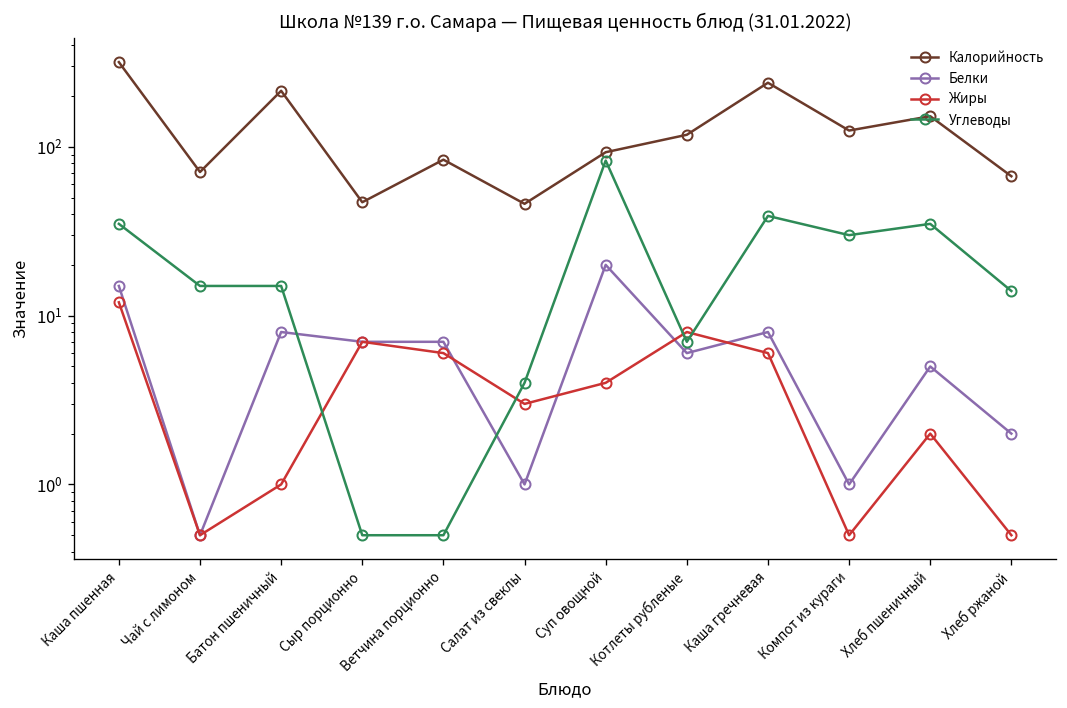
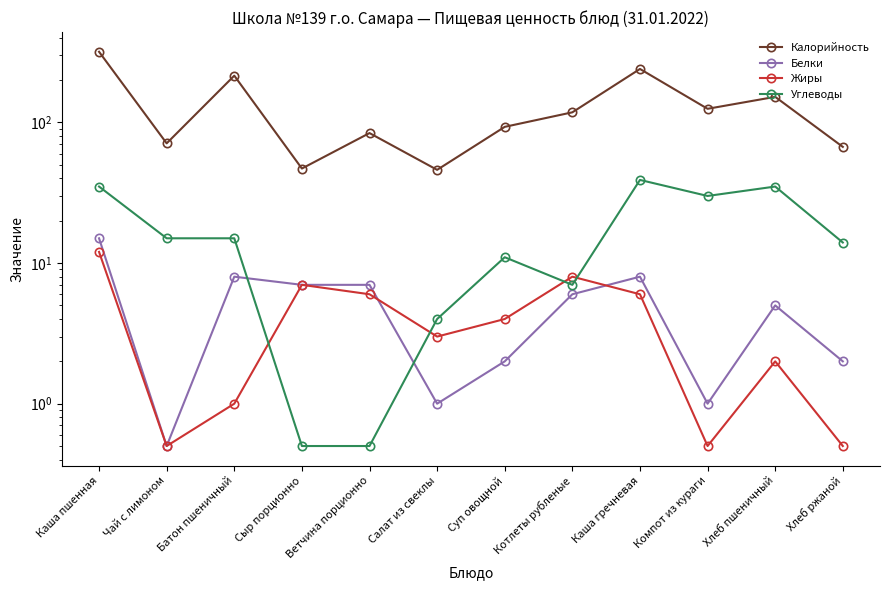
Белки, Суп овощной: 20 -> 2
Углеводы, Суп овощной: 80 -> 11
